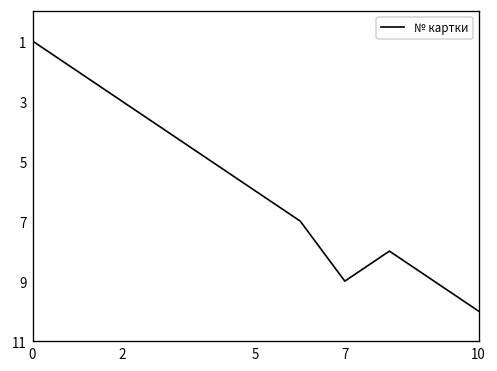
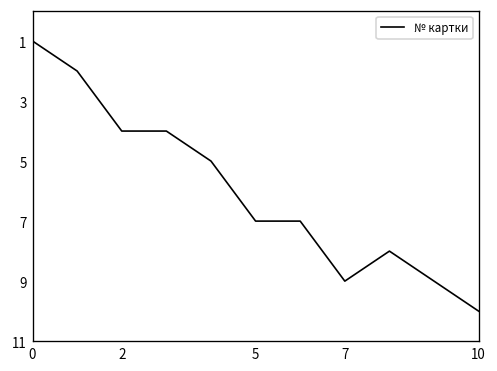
2: 3 -> 4
5: 6 -> 7
